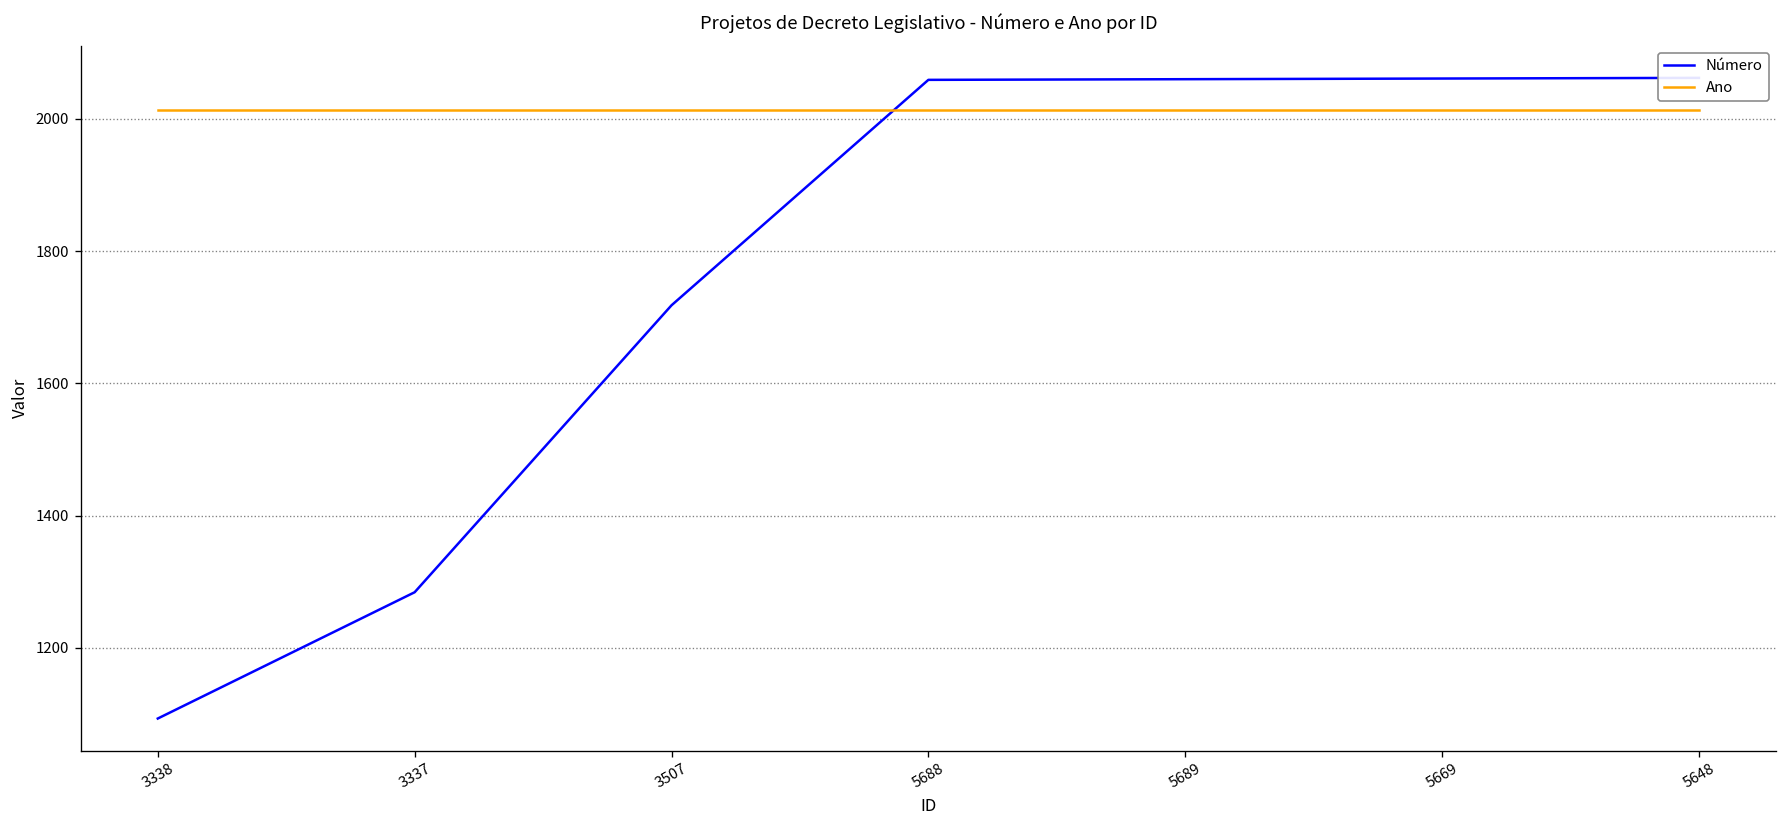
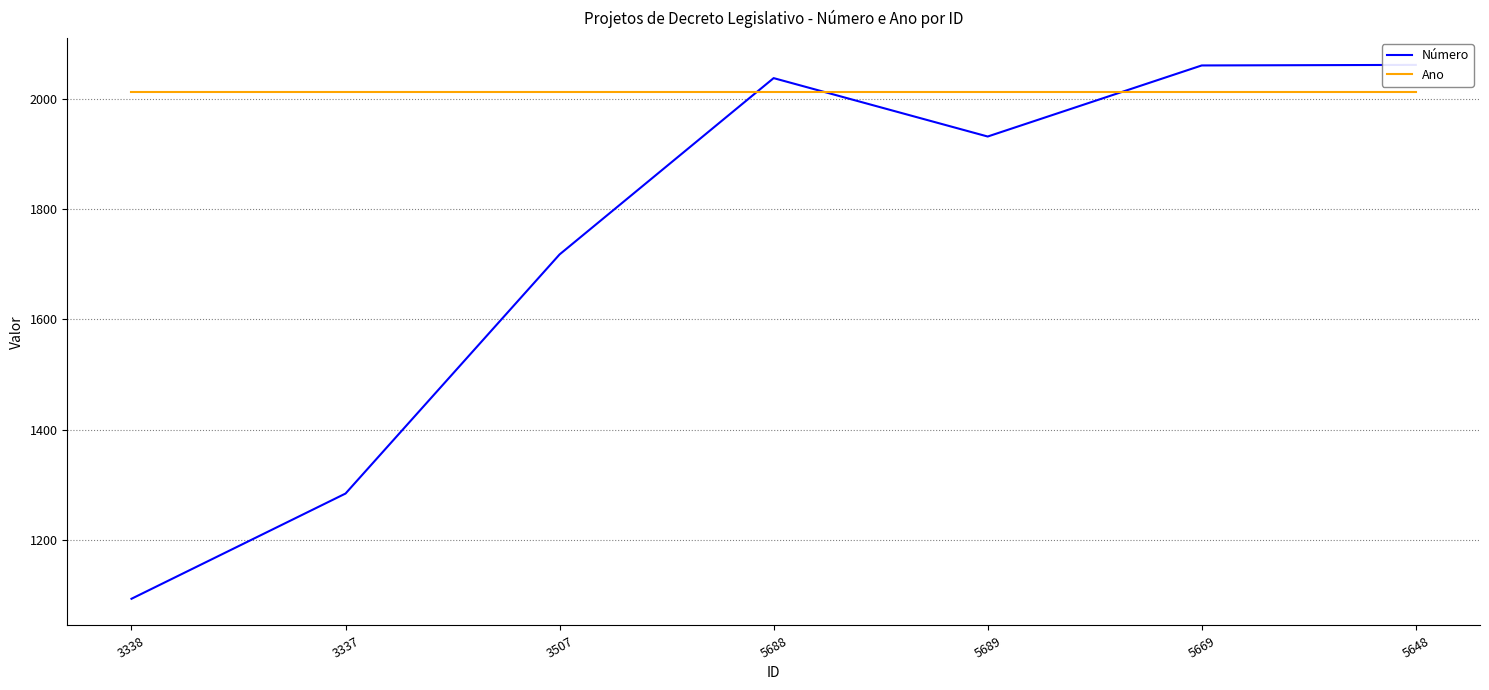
Número, 5688: 2060 -> 2040
Número, 5689: 2060 -> 1930
